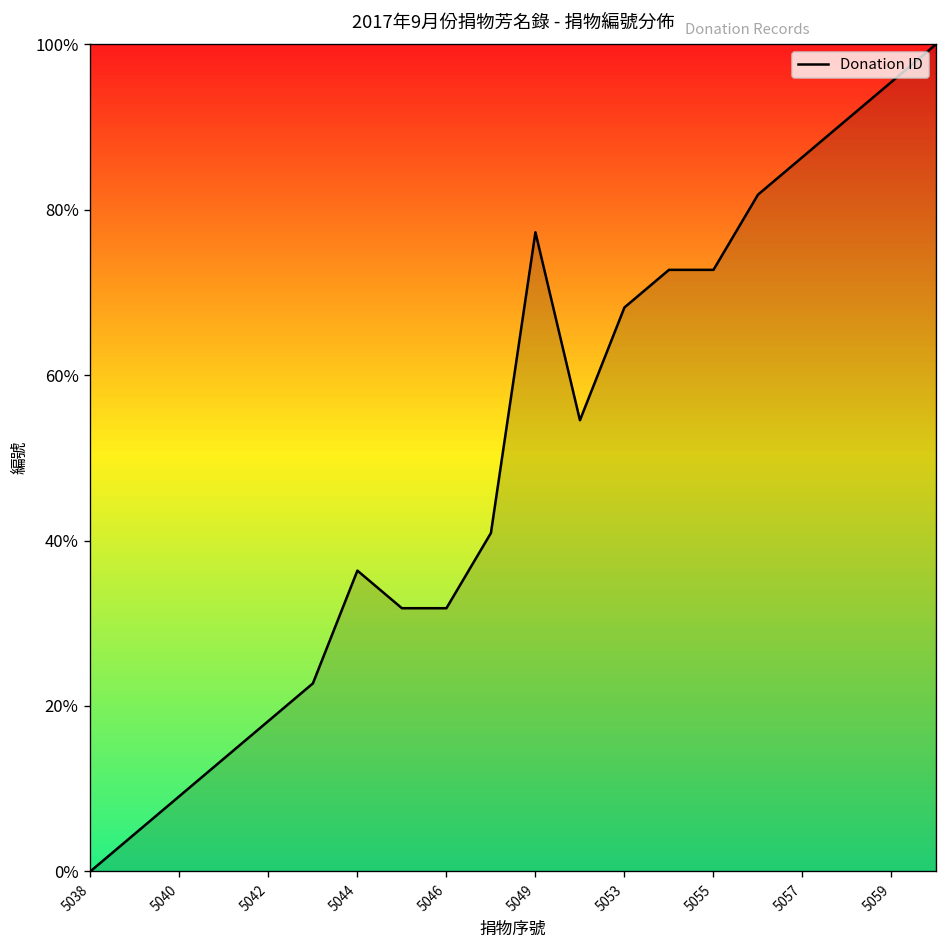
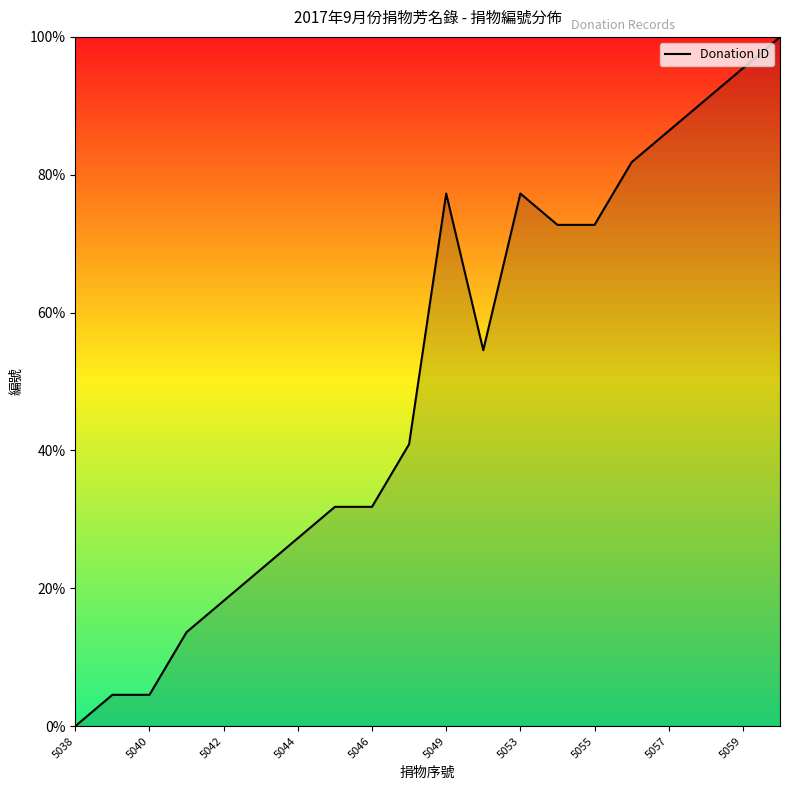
5040: 9% -> 5%
5044: 36% -> 27%
5053: 68% -> 77%
